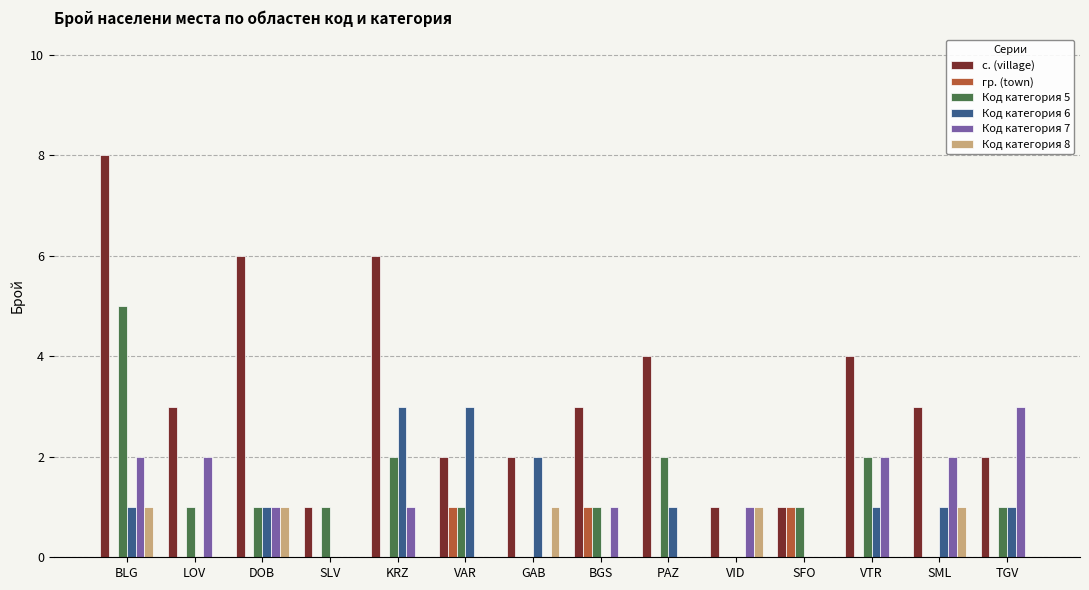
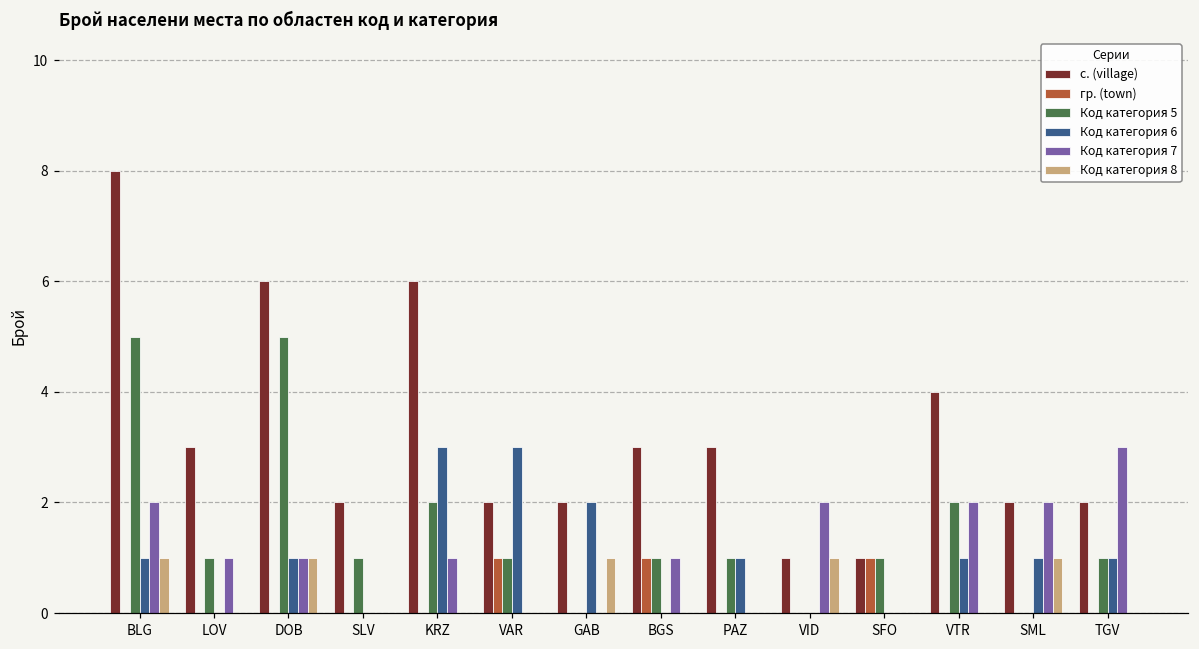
Код категория 7, LOV: 2 -> 1
Код категория 5, DOB: 1 -> 5
с. (village), SLV: 1 -> 2
с. (village), PAZ: 4 -> 3
Код категория 5, PAZ: 2 -> 1
Код категория 7, VID: 1 -> 2
с. (village), SML: 3 -> 2
